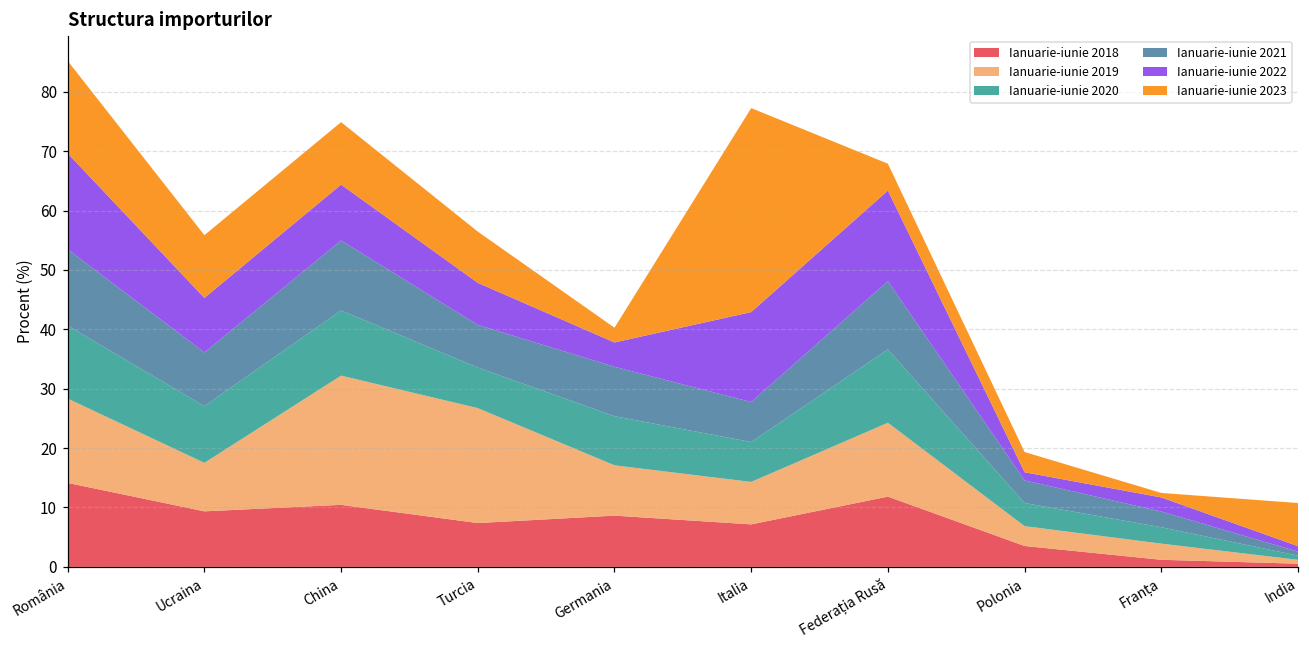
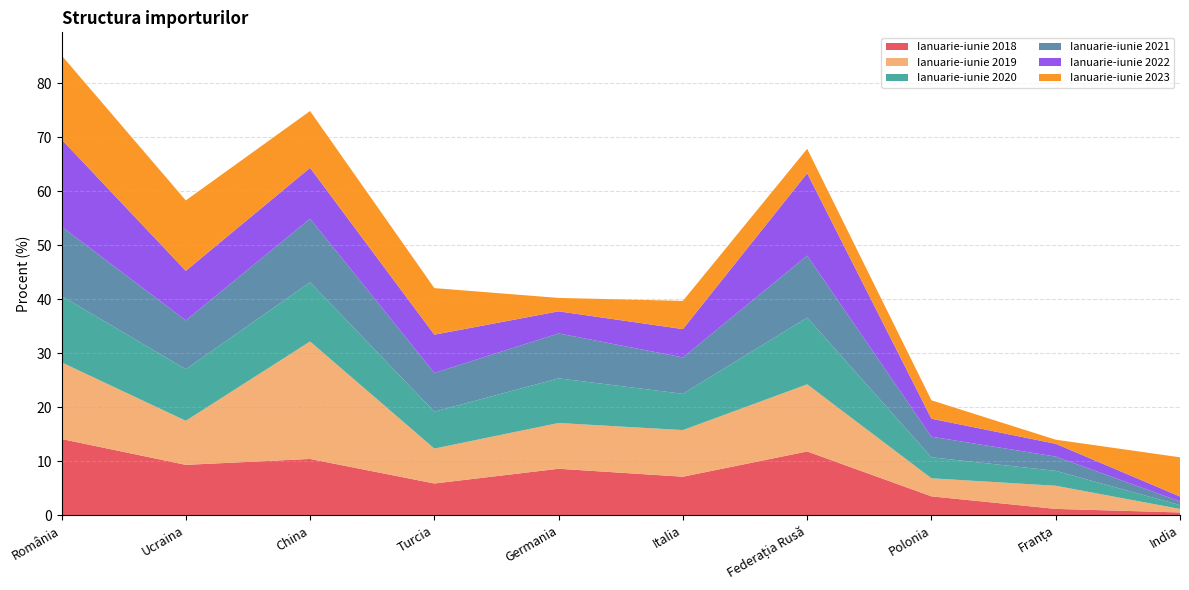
Ianuarie-iunie 2023, Ucraina: 11 -> 13
Ianuarie-iunie 2018, Turcia: 7 -> 6
Ianuarie-iunie 2019, Turcia: 19 -> 6
Ianuarie-iunie 2019, Italia: 7 -> 9
Ianuarie-iunie 2022, Italia: 15 -> 5
Ianuarie-iunie 2023, Italia: 34 -> 5
Ianuarie-iunie 2022, Polonia: 1 -> 3
Ianuarie-iunie 2019, Franța: 3 -> 4
